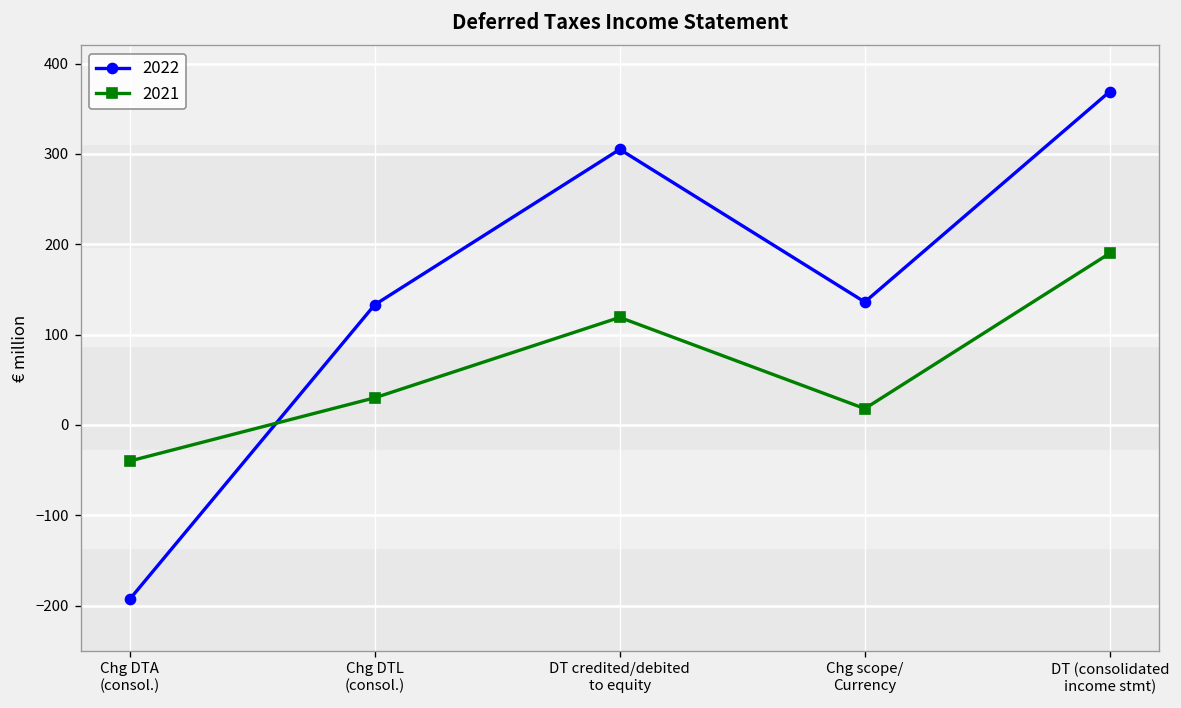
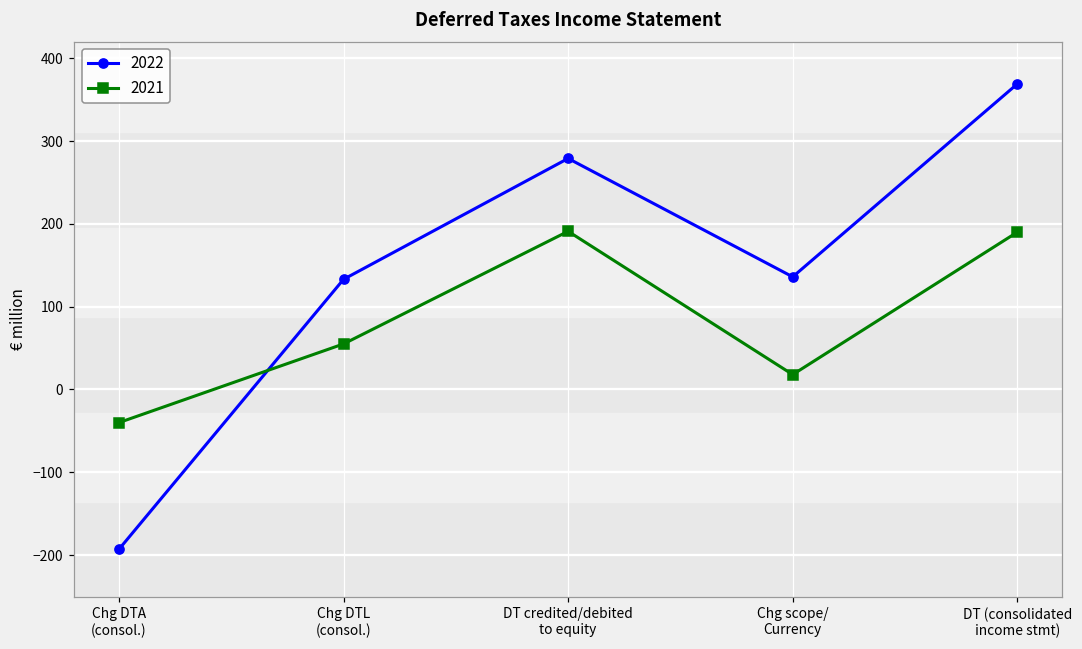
2021, Chg DTL (consol.): 30 -> 60
2022, DT credited/debited to equity: 310 -> 280
2021, DT credited/debited to equity: 120 -> 190
